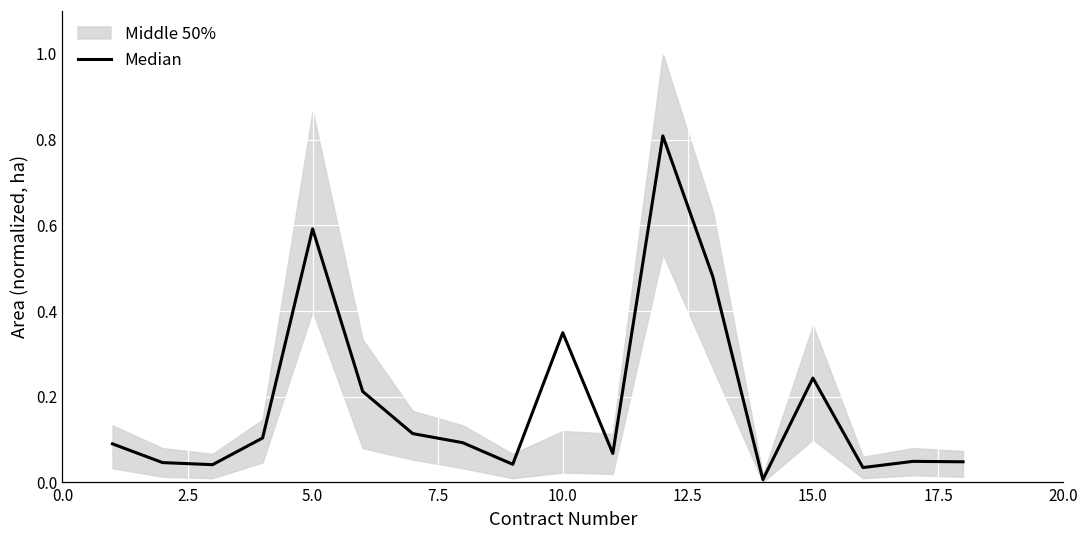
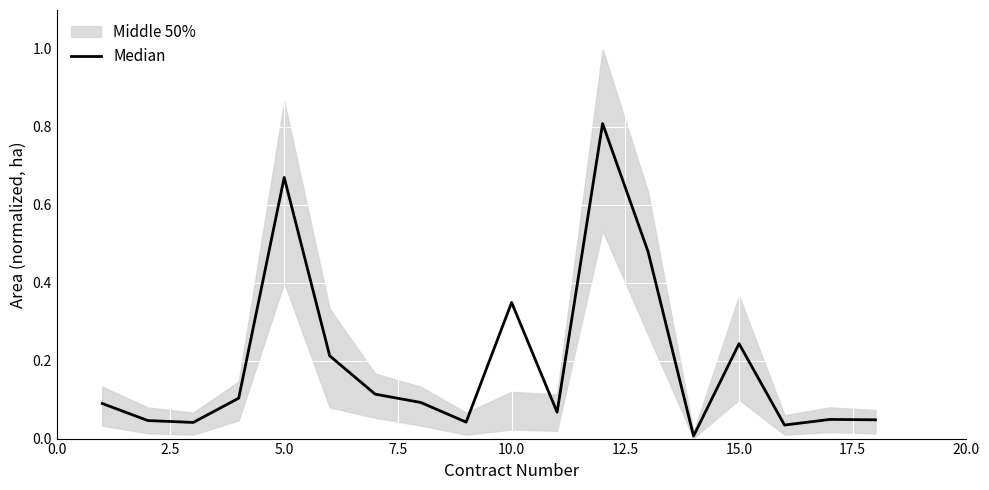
Median, 5.0: 0.59 -> 0.67
